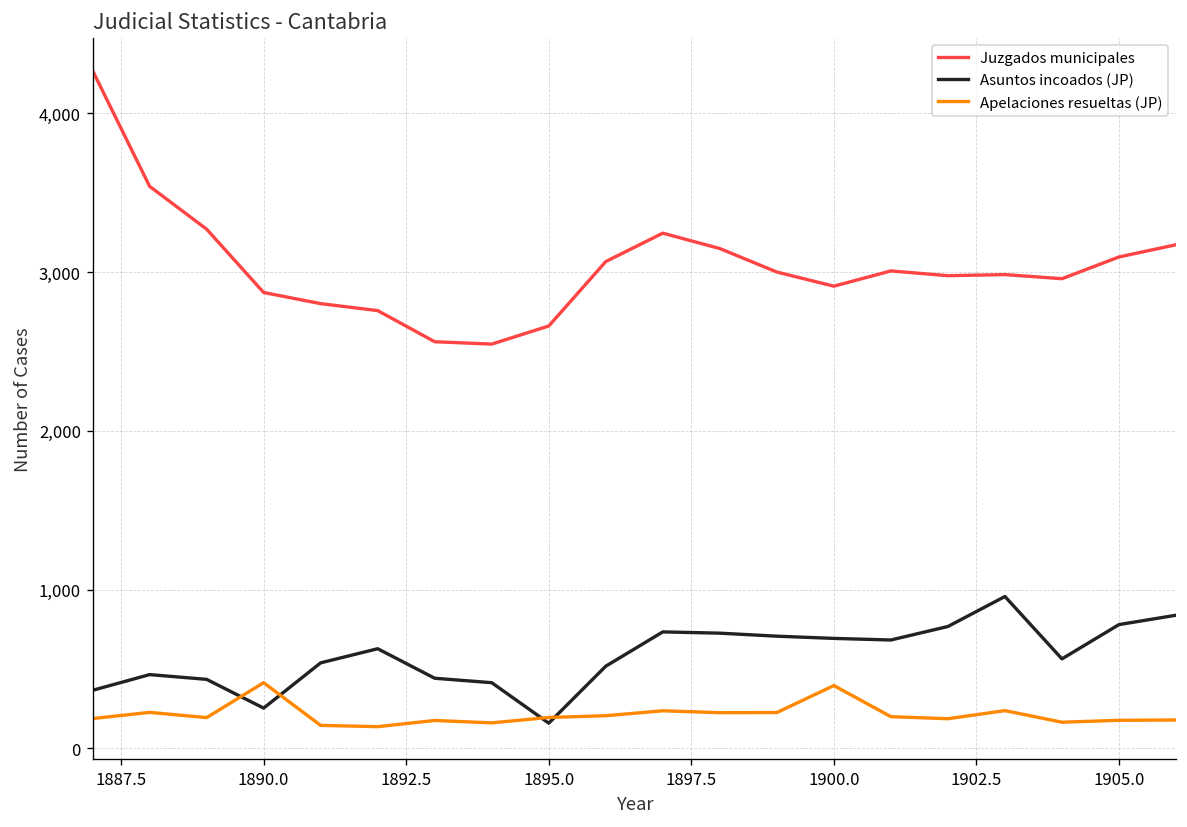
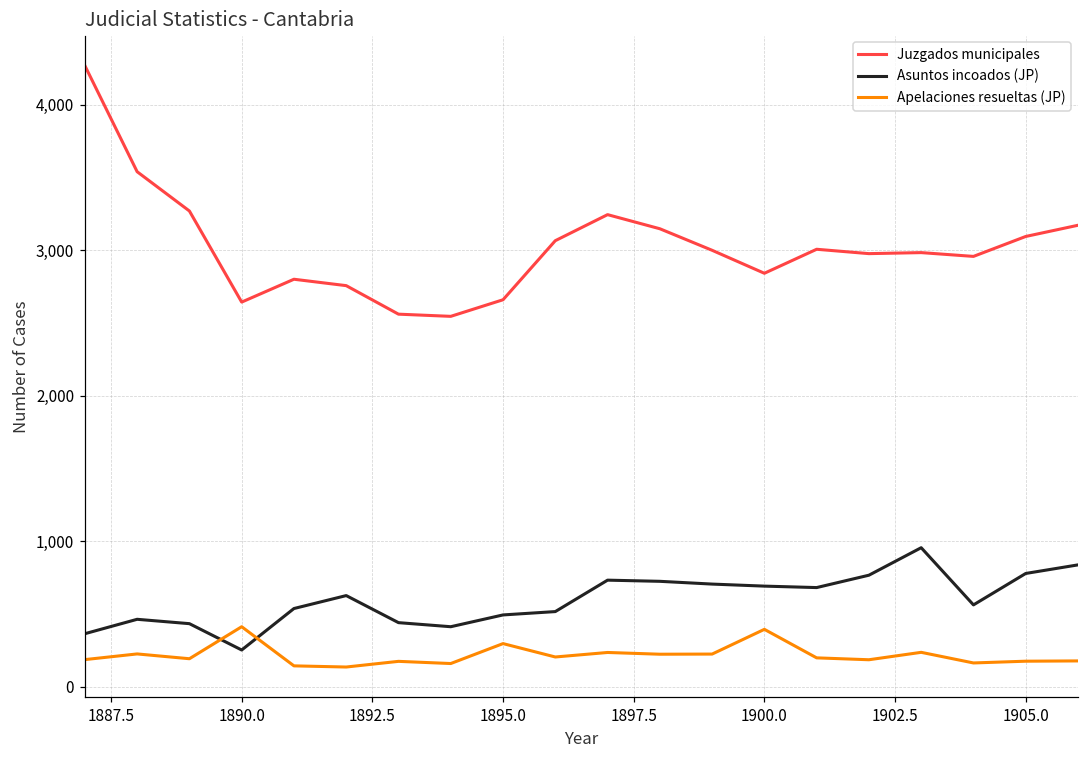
Juzgados municipales, 1890.0: 2,870 -> 2,650
Asuntos incoados (JP), 1895.0: 160 -> 500
Apelaciones resueltas (JP), 1895.0: 200 -> 300
Juzgados municipales, 1900.0: 2,910 -> 2,840
